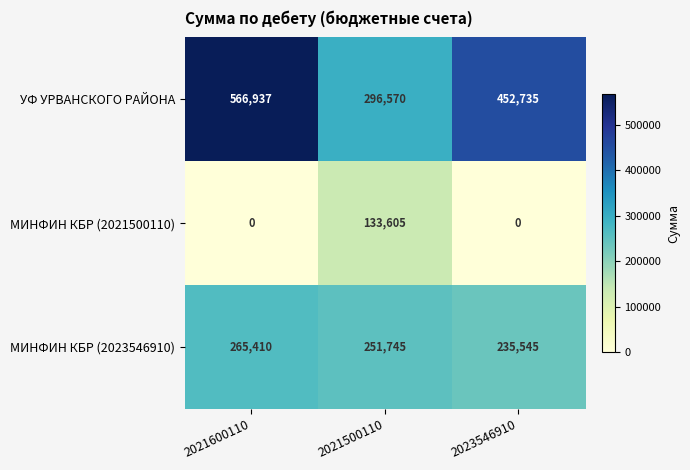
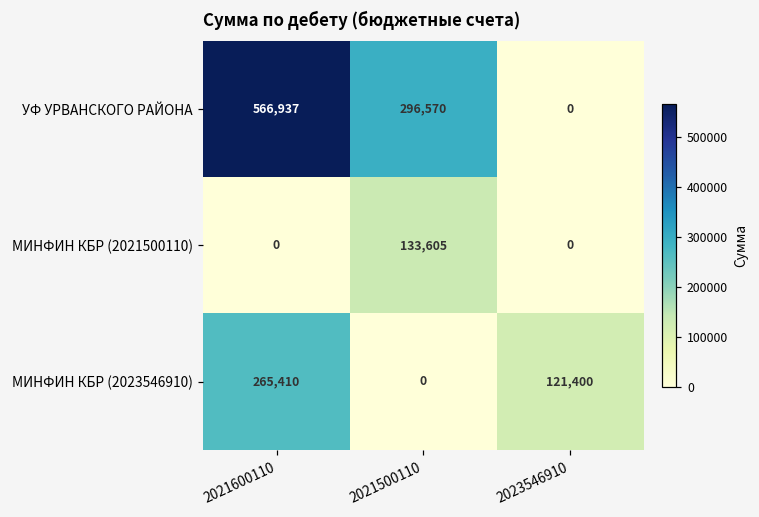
УФ УРВАНСКОГО РАЙОНА, 2023546910: 452,735 -> 0
МИНФИН КБР (2023546910), 2021500110: 251,745 -> 0
МИНФИН КБР (2023546910), 2023546910: 235,545 -> 121,400
